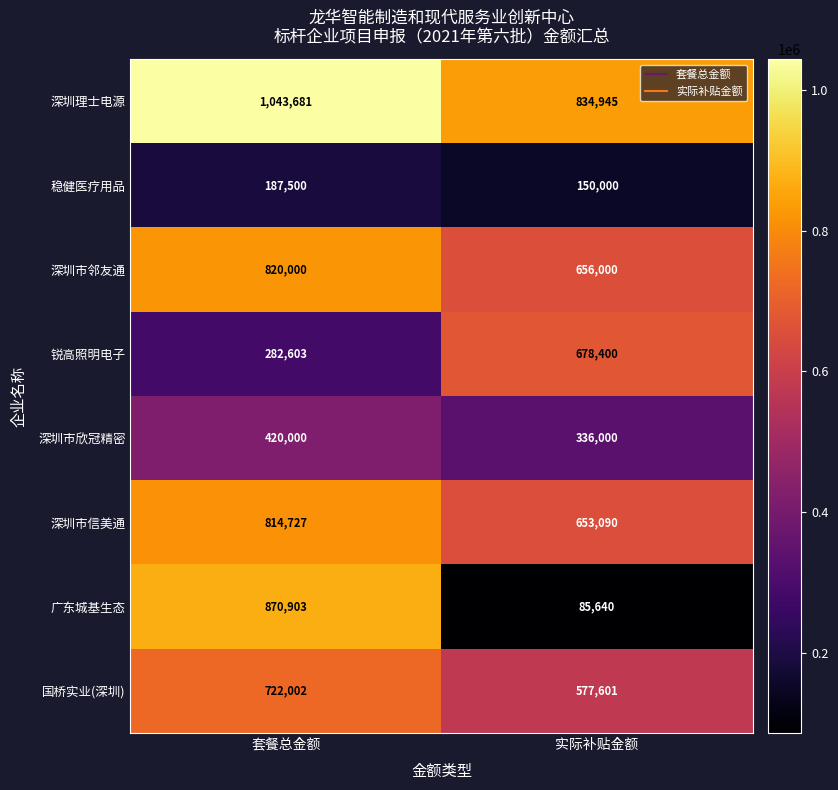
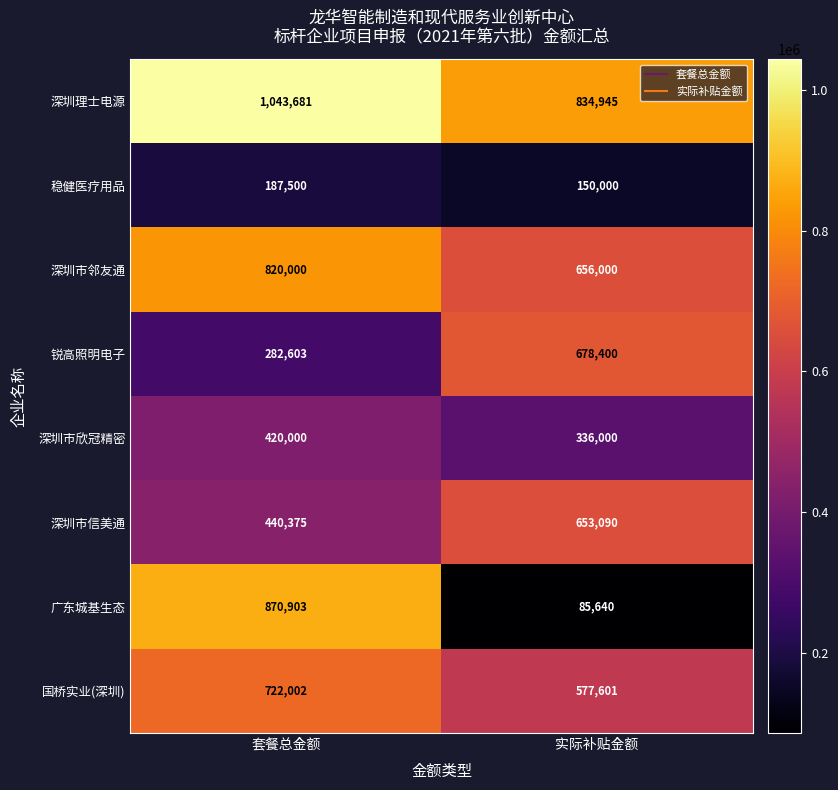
深圳市信美通, 套餐总金额: 814,727 -> 440,375
